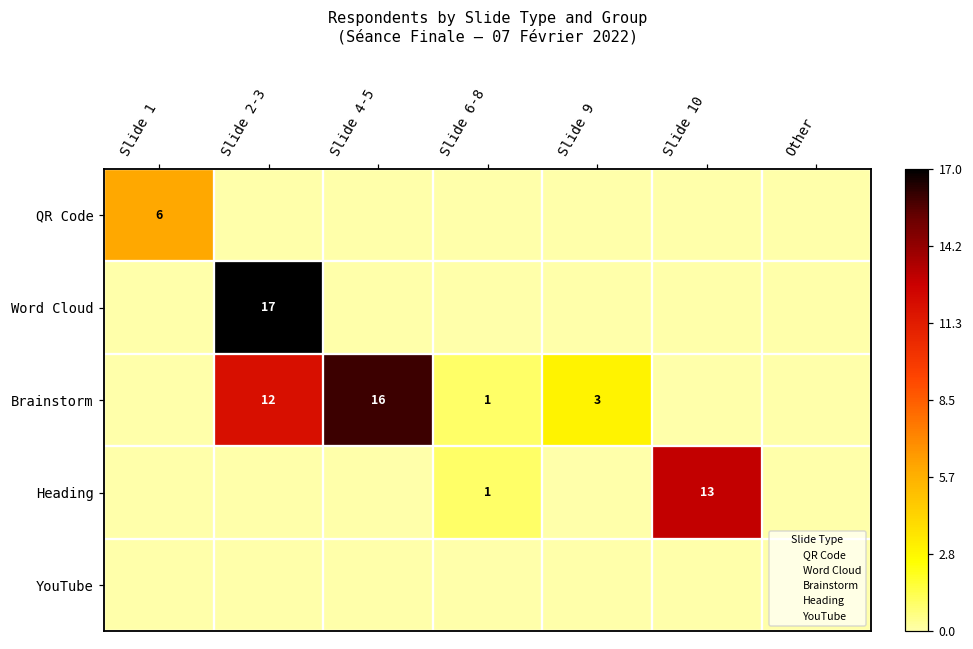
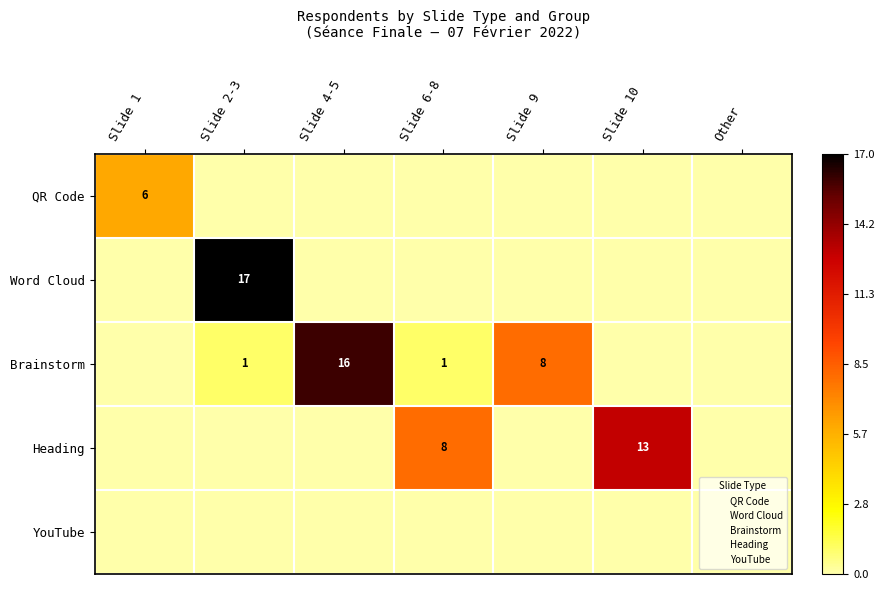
Brainstorm, Slide 2-3: 12 -> 1
Brainstorm, Slide 9: 3 -> 8
Heading, Slide 6-8: 1 -> 8
